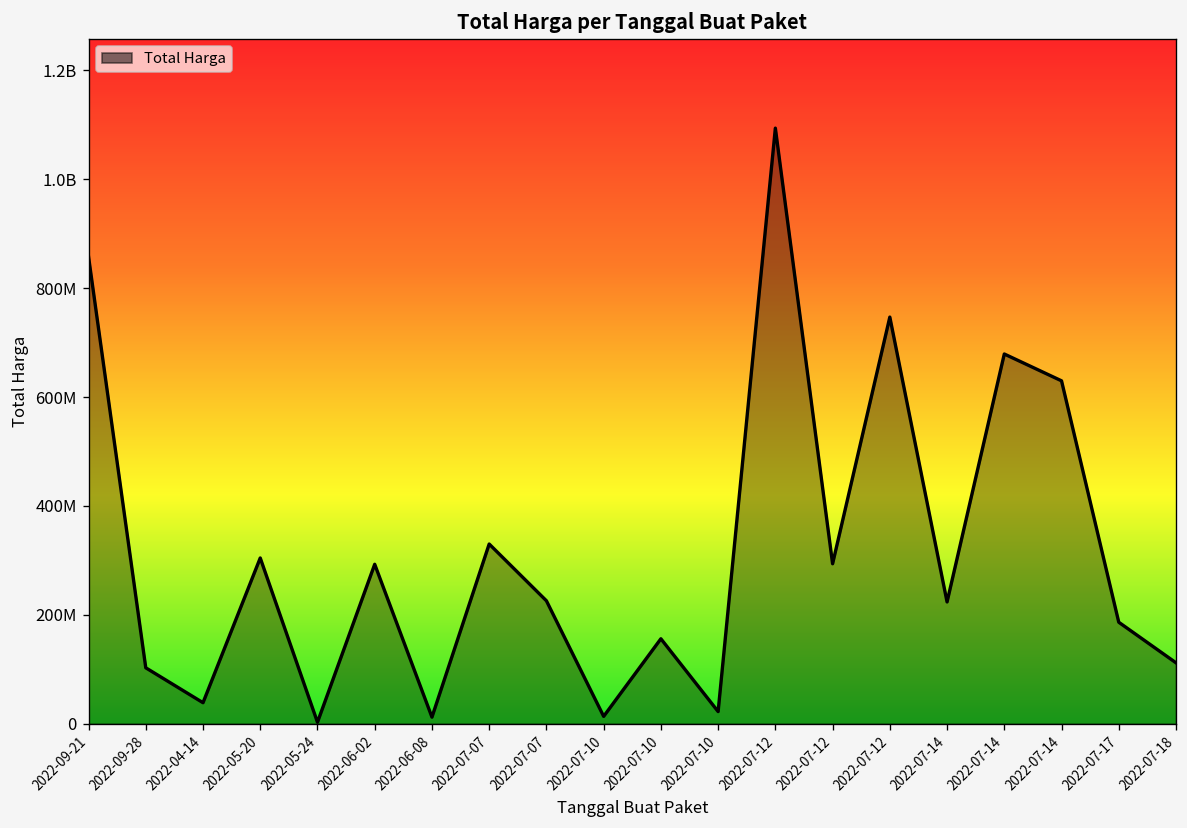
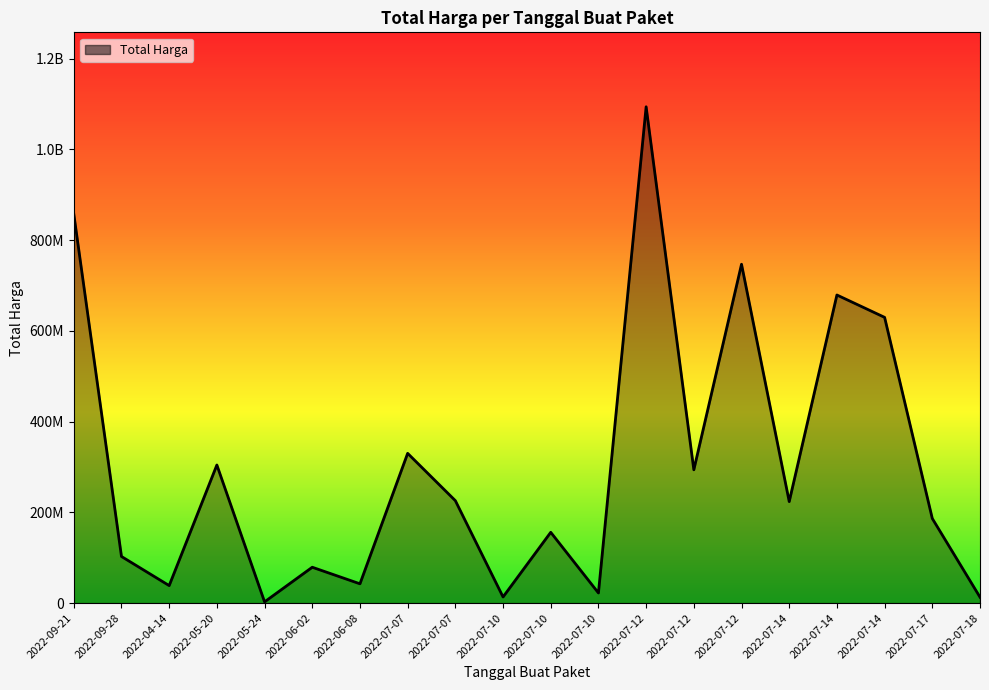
2022-06-02: 290000000 -> 80000000
2022-06-08: 10000000 -> 40000000
2022-07-18: 110000000 -> 10000000
